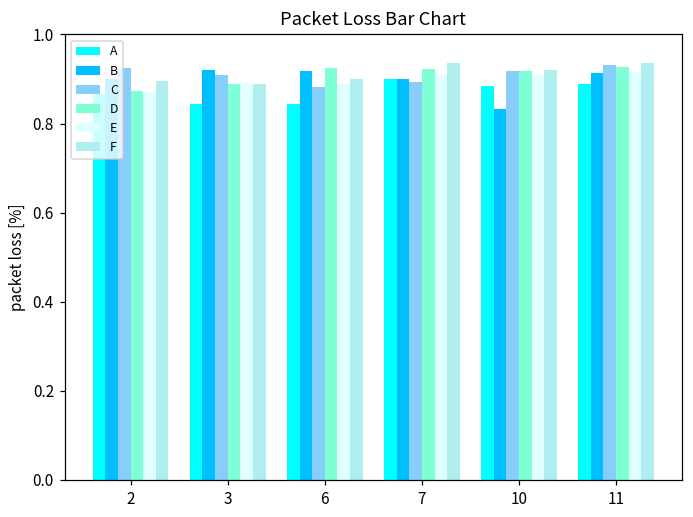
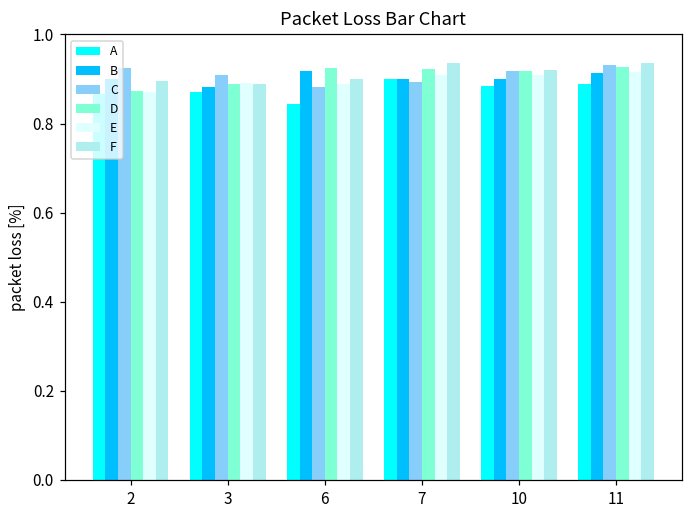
A, 3: 0.84 -> 0.87
B, 3: 0.92 -> 0.88
B, 10: 0.83 -> 0.90
